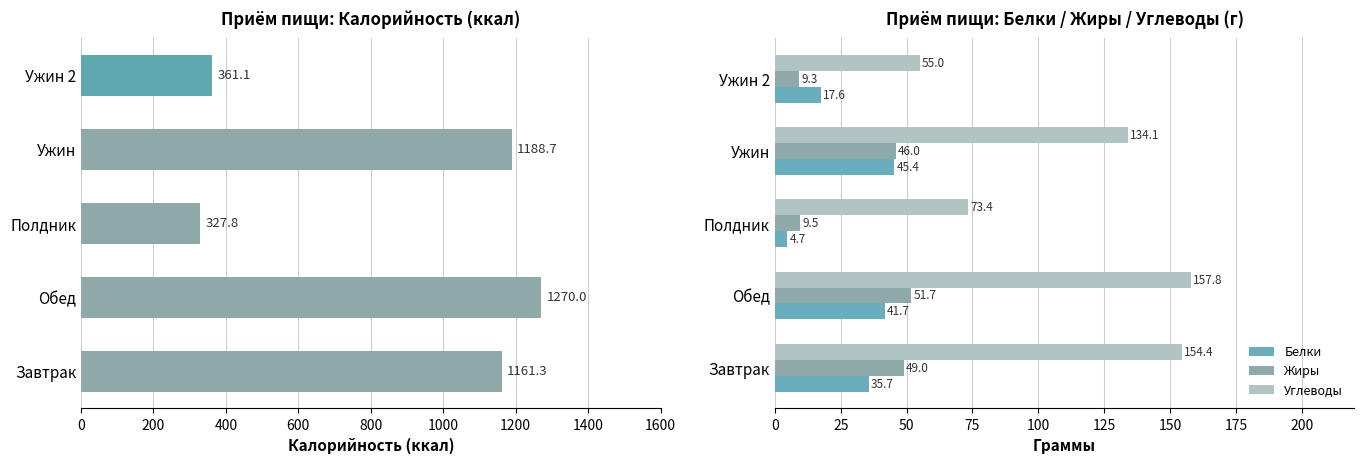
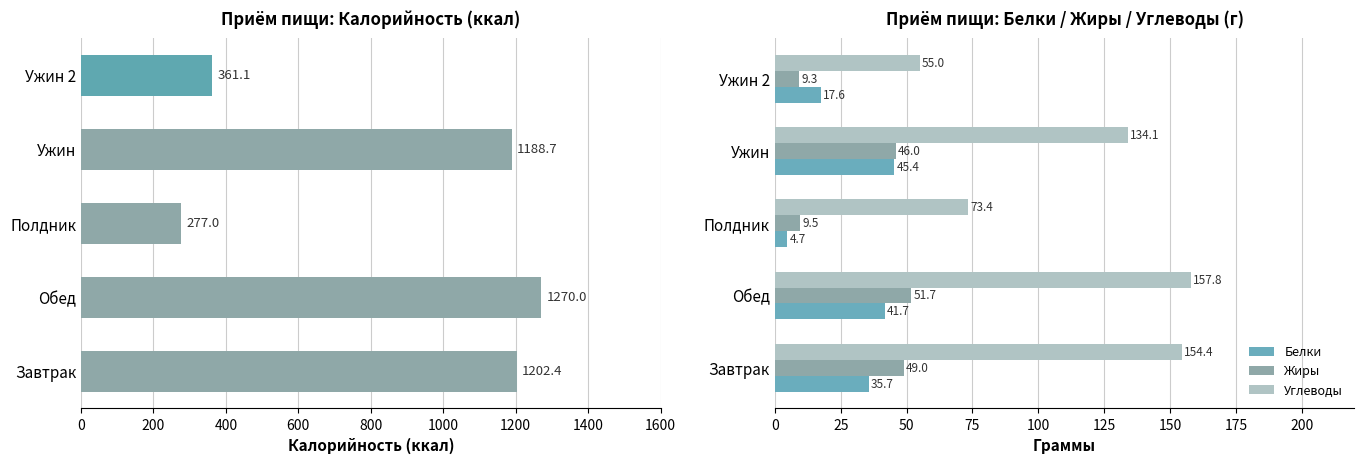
Приём пищи: Калорийность (ккал), Полдник: 327.8 -> 277.0
Приём пищи: Калорийность (ккал), Завтрак: 1161.3 -> 1202.4
